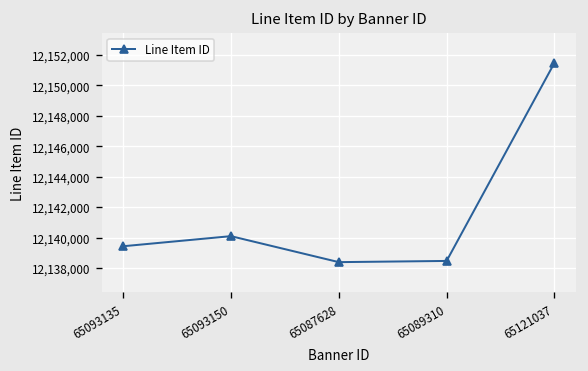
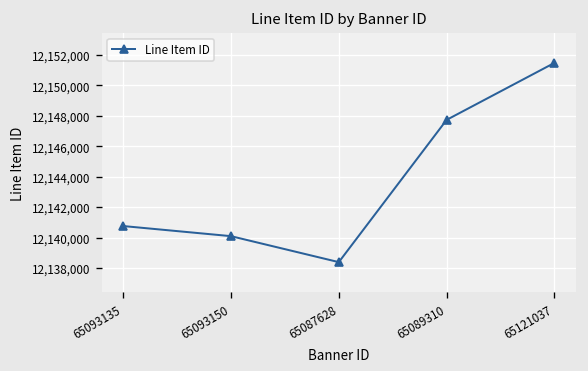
65093135: 12,139,400 -> 12,140,800
65089310: 12,138,500 -> 12,147,700
